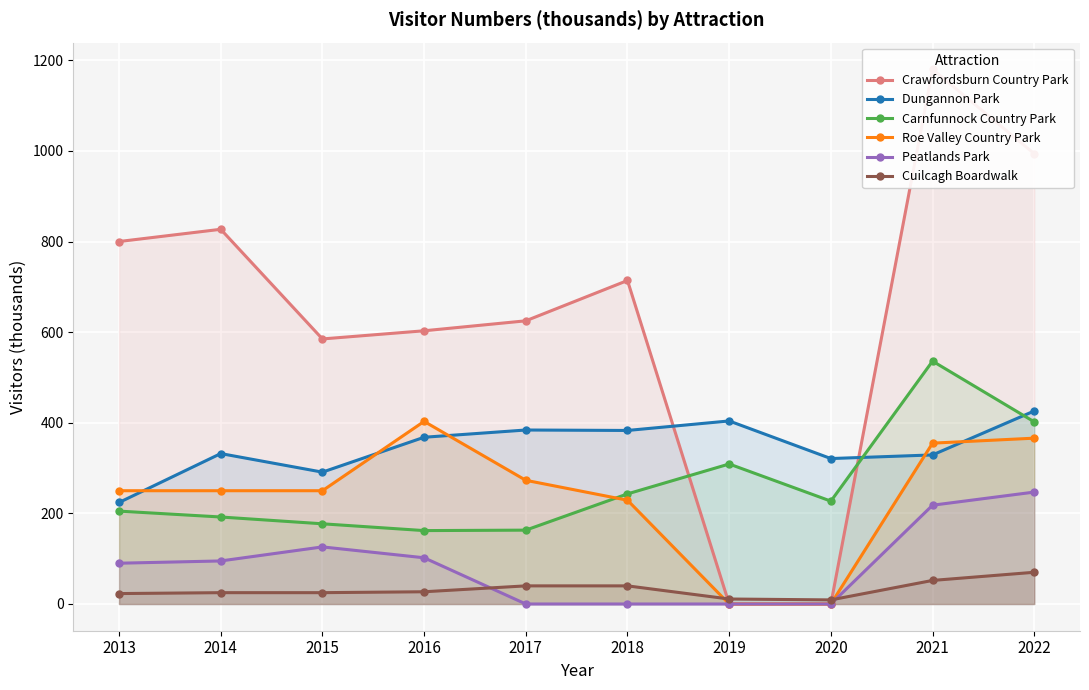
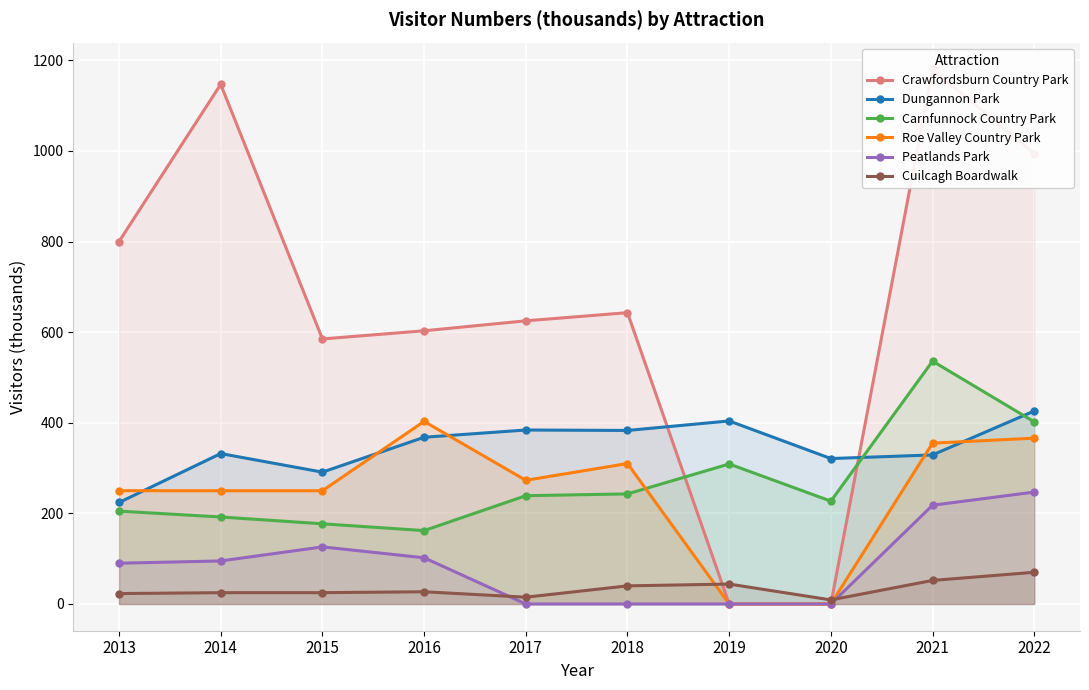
Crawfordsburn Country Park, 2014: 830 -> 1150
Carnfunnock Country Park, 2017: 160 -> 240
Cuilcagh Boardwalk, 2017: 40 -> 20
Crawfordsburn Country Park, 2018: 710 -> 640
Roe Valley Country Park, 2018: 230 -> 310
Cuilcagh Boardwalk, 2019: 10 -> 40
